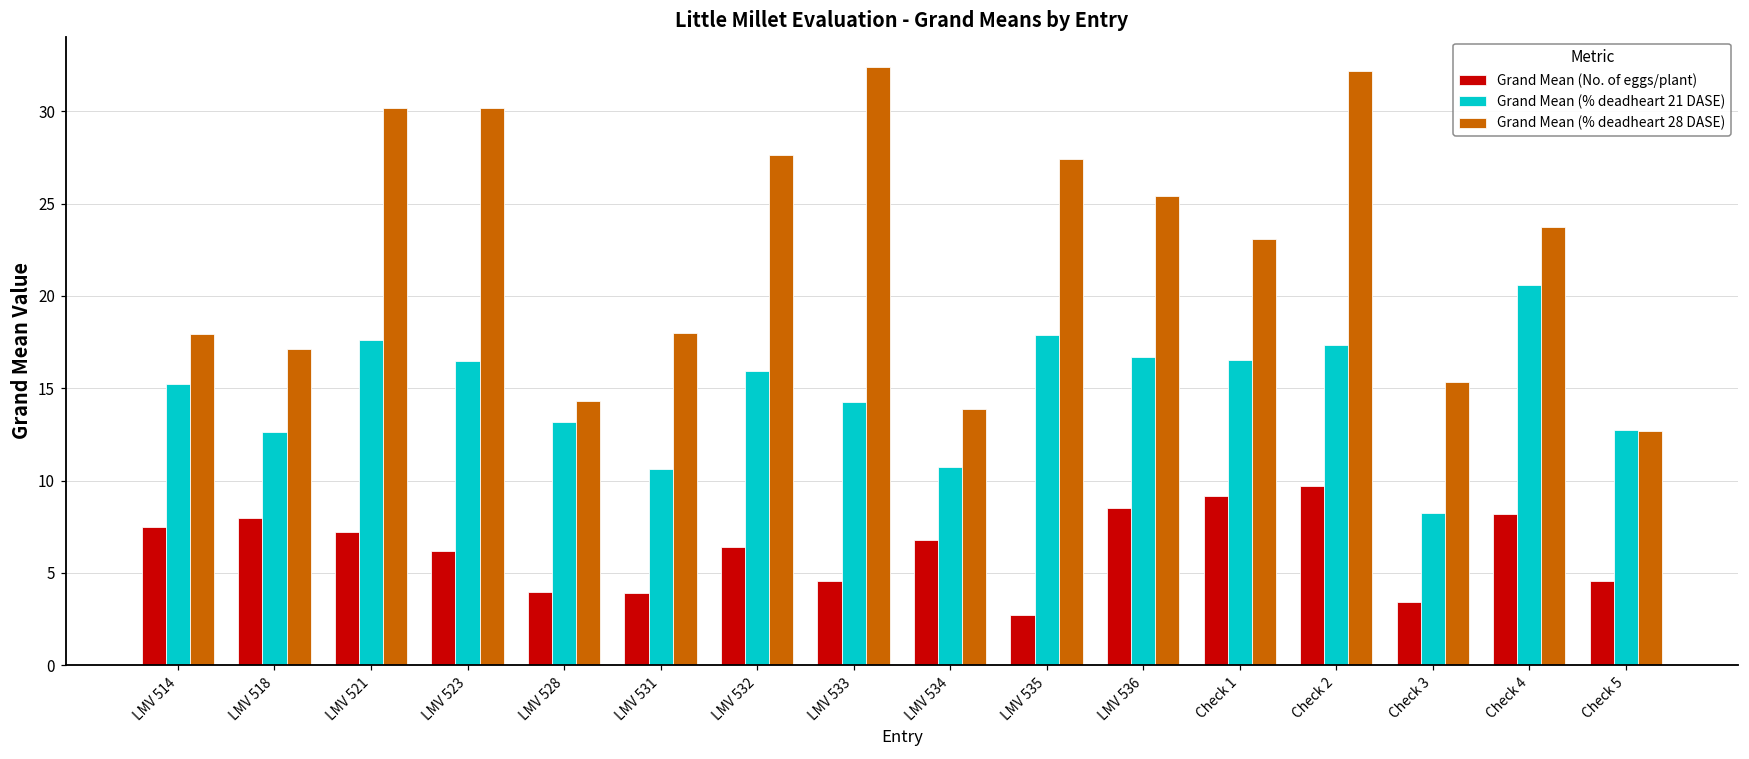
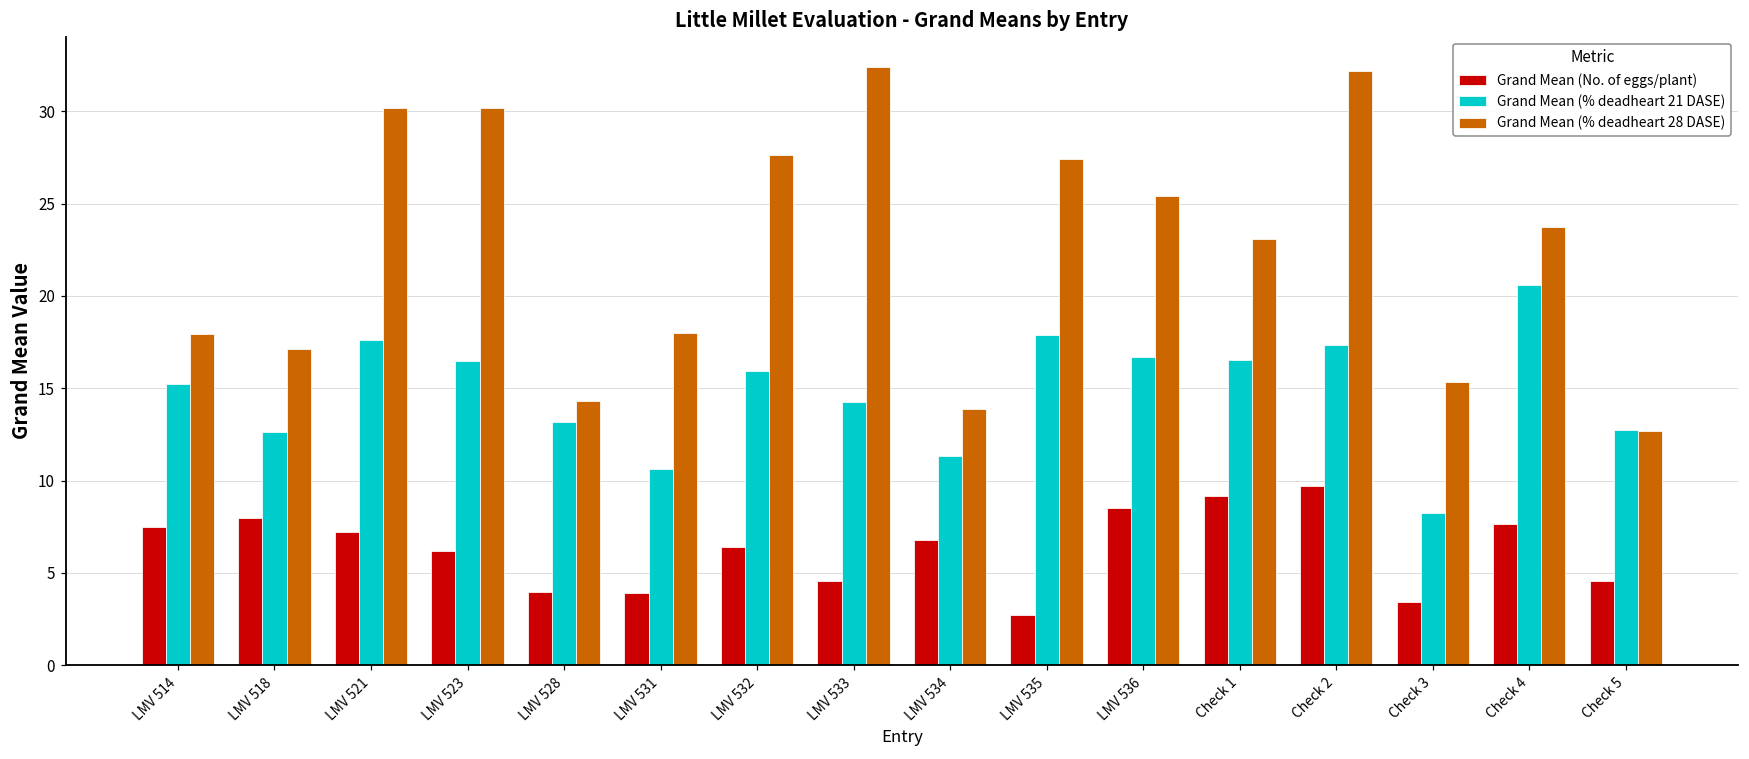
Grand Mean (% deadheart 21 DASE), LMV 534: 10.7 -> 11.3
Grand Mean (No. of eggs/plant), Check 4: 8.2 -> 7.7
